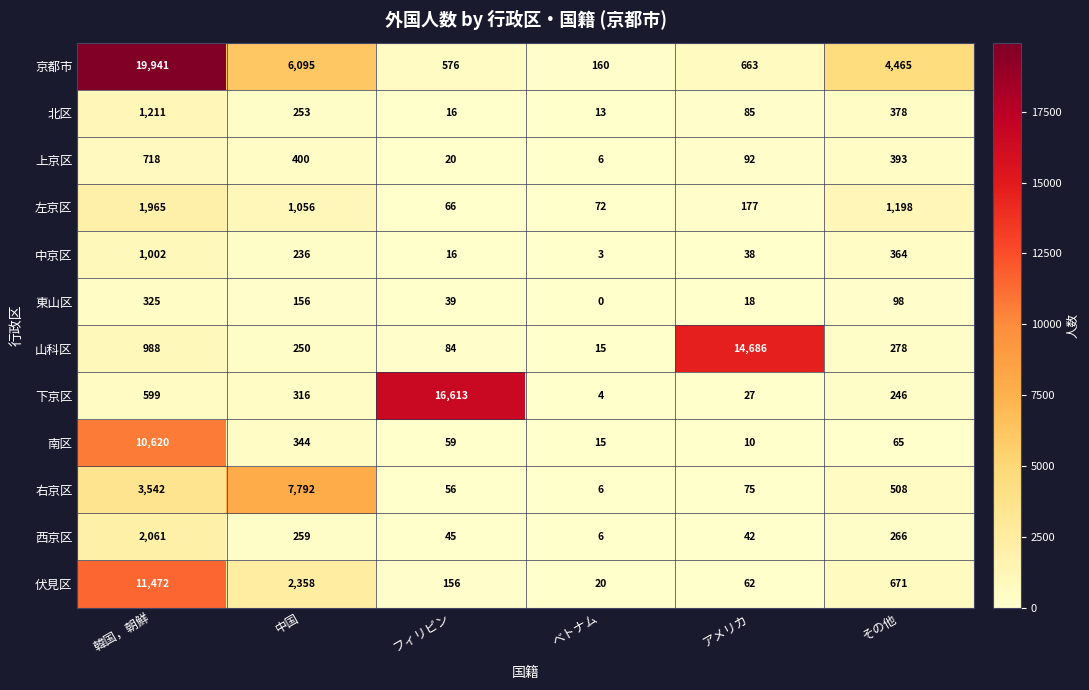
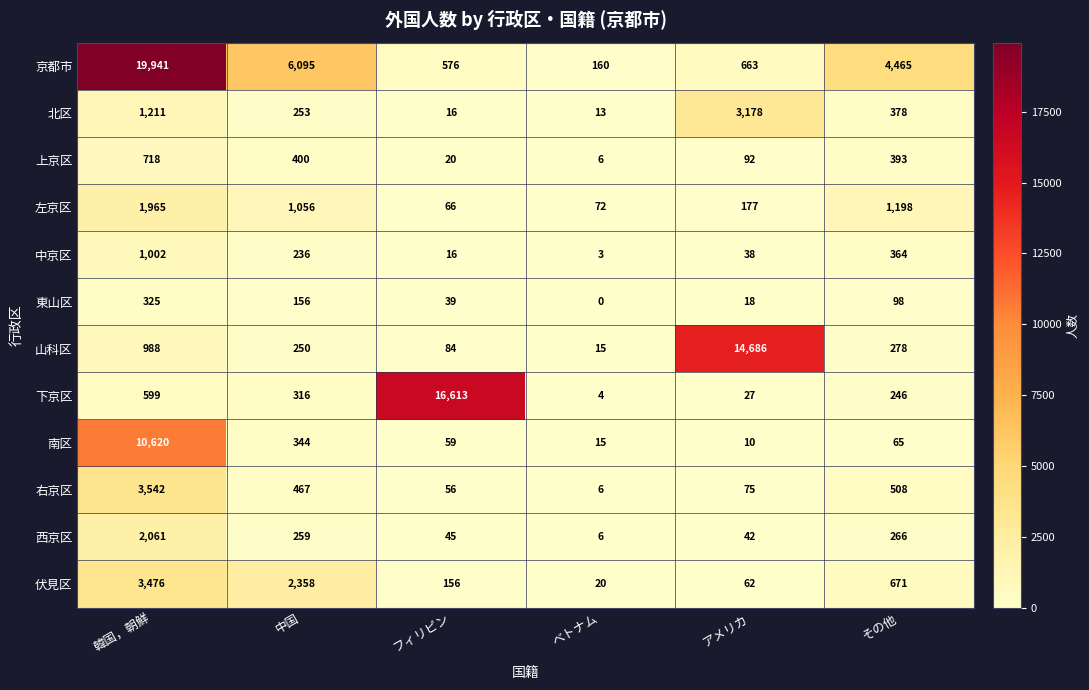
北区, アメリカ: 85 -> 3,178
右京区, 中国: 7,792 -> 467
伏見区, 韓国，朝鮮: 11,472 -> 3,476
